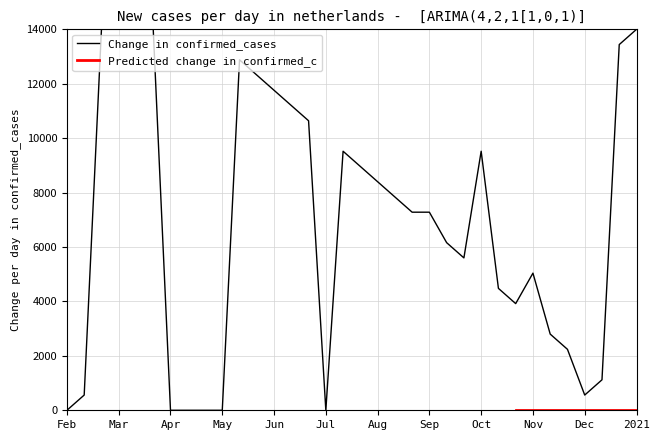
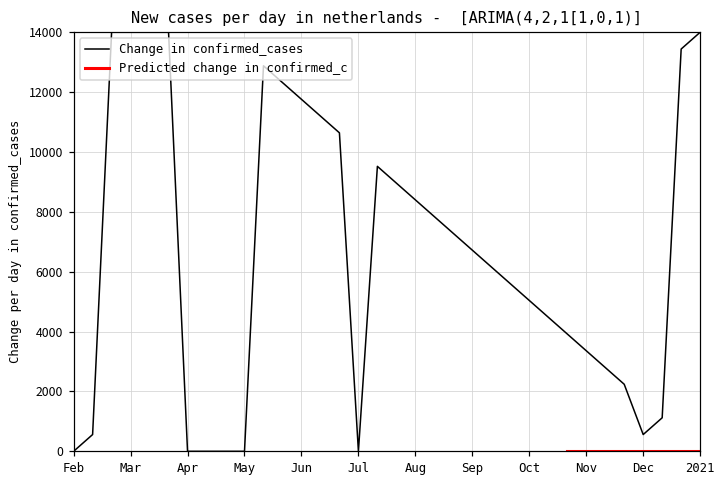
Change in confirmed_cases, Sep: 7300 -> 6700
Change in confirmed_cases, Oct: 9500 -> 5000
Change in confirmed_cases, Nov: 5000 -> 3400
